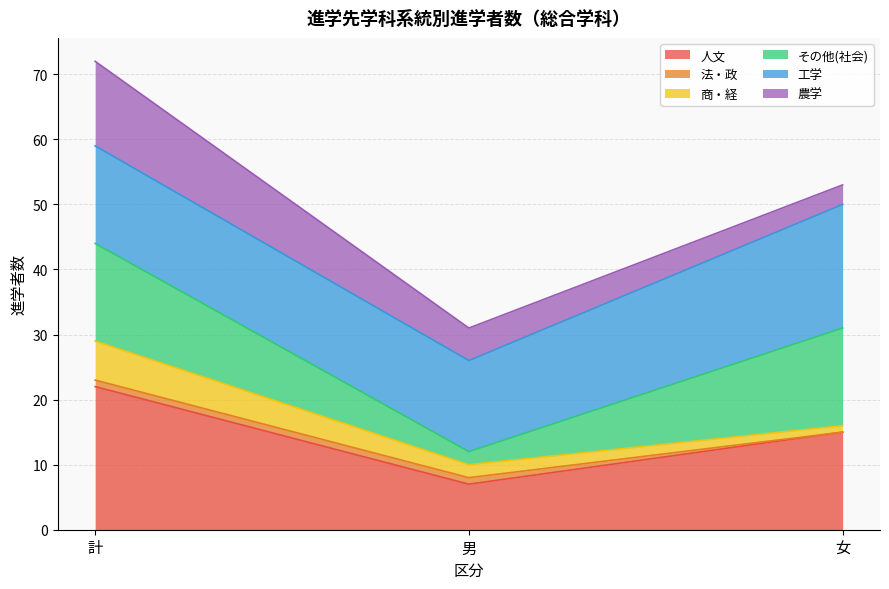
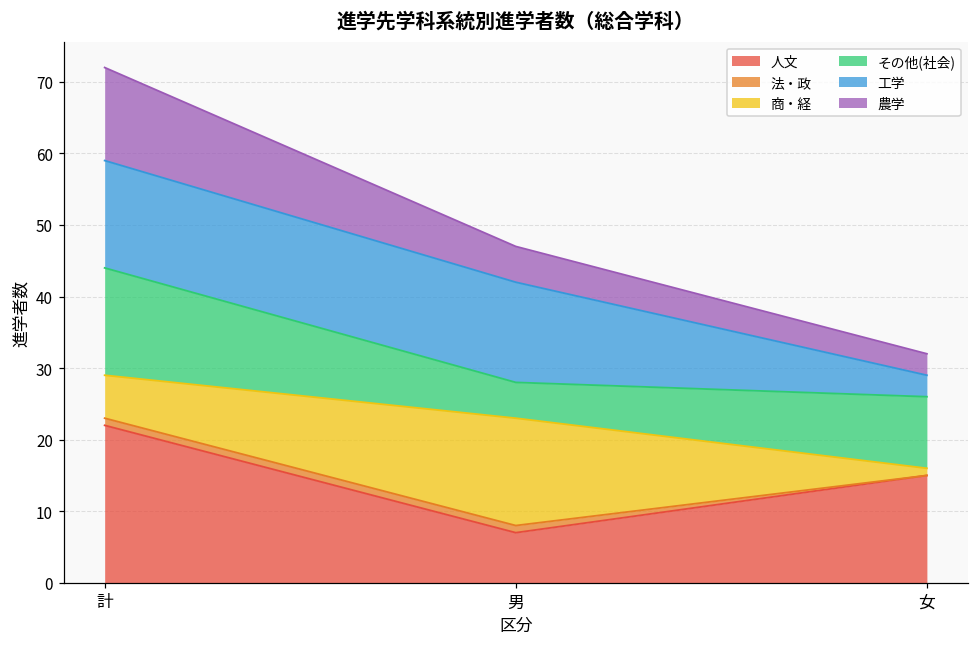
商・経, 男: 2 -> 15
その他(社会), 男: 2 -> 5
その他(社会), 女: 15 -> 10
工学, 女: 19 -> 3
